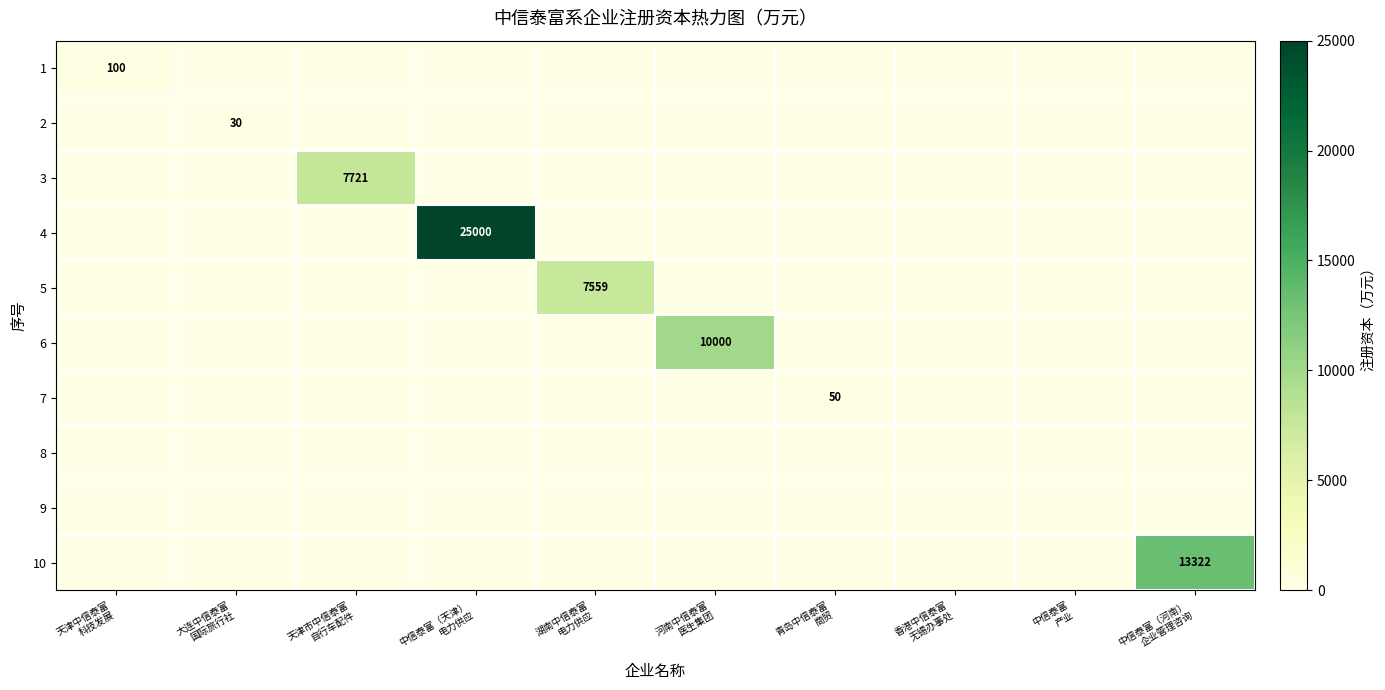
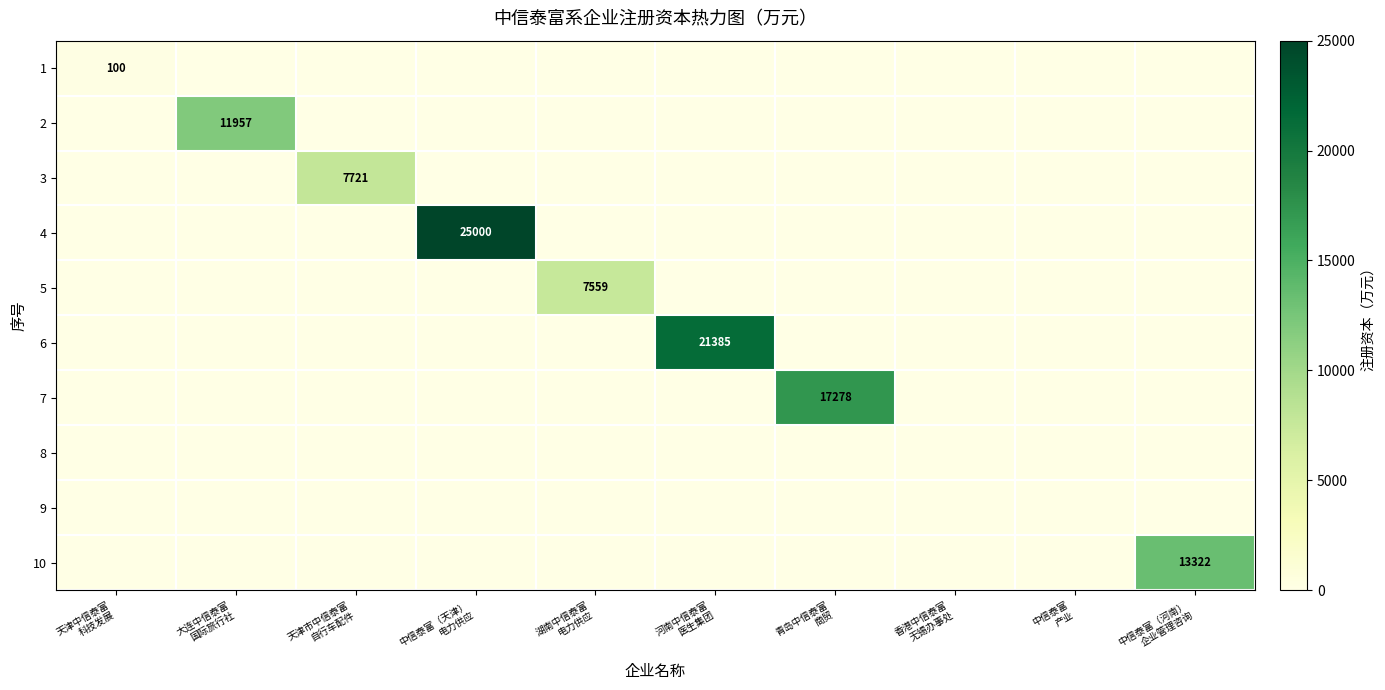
2, 大连中信泰富 国际旅行社: 30 -> 11957
6, 河南中信泰富 医生集团: 10000 -> 21385
7, 青岛中信泰富 商贸: 50 -> 17278
